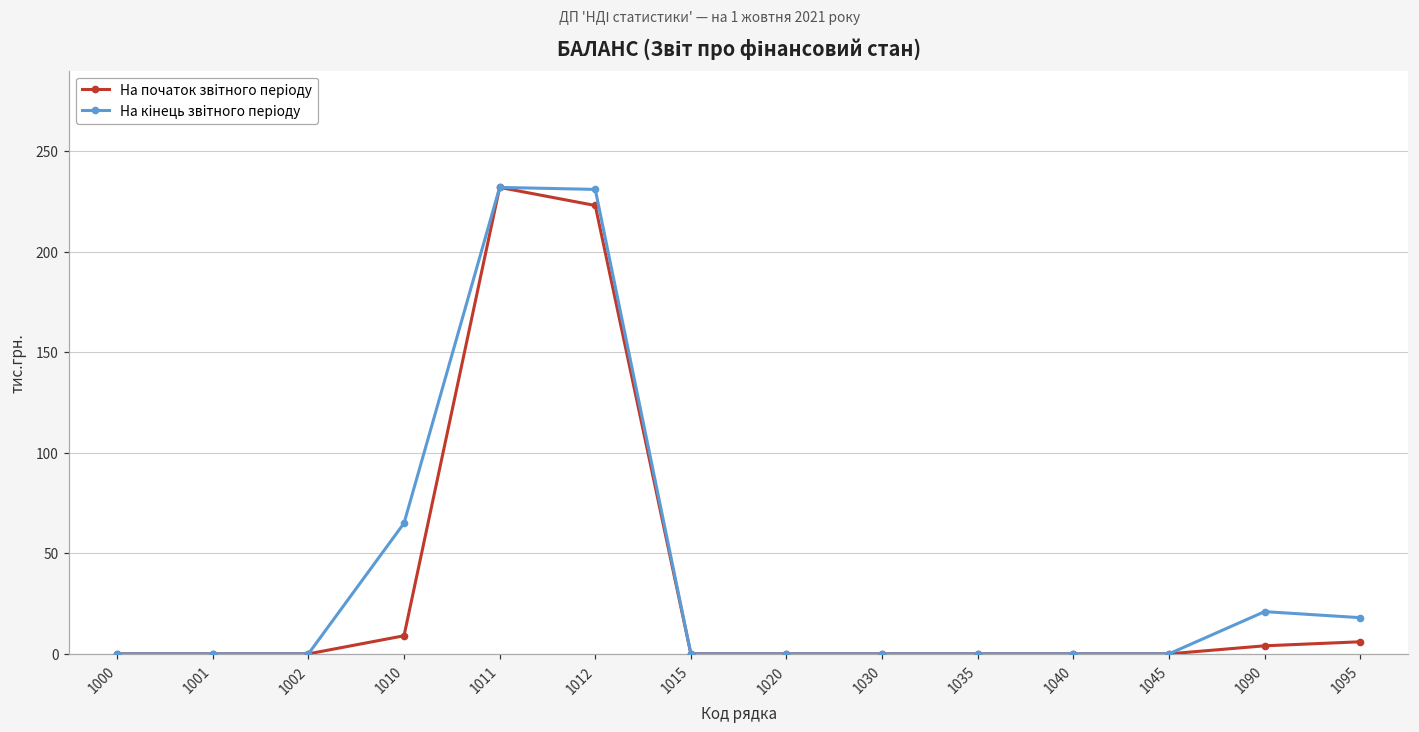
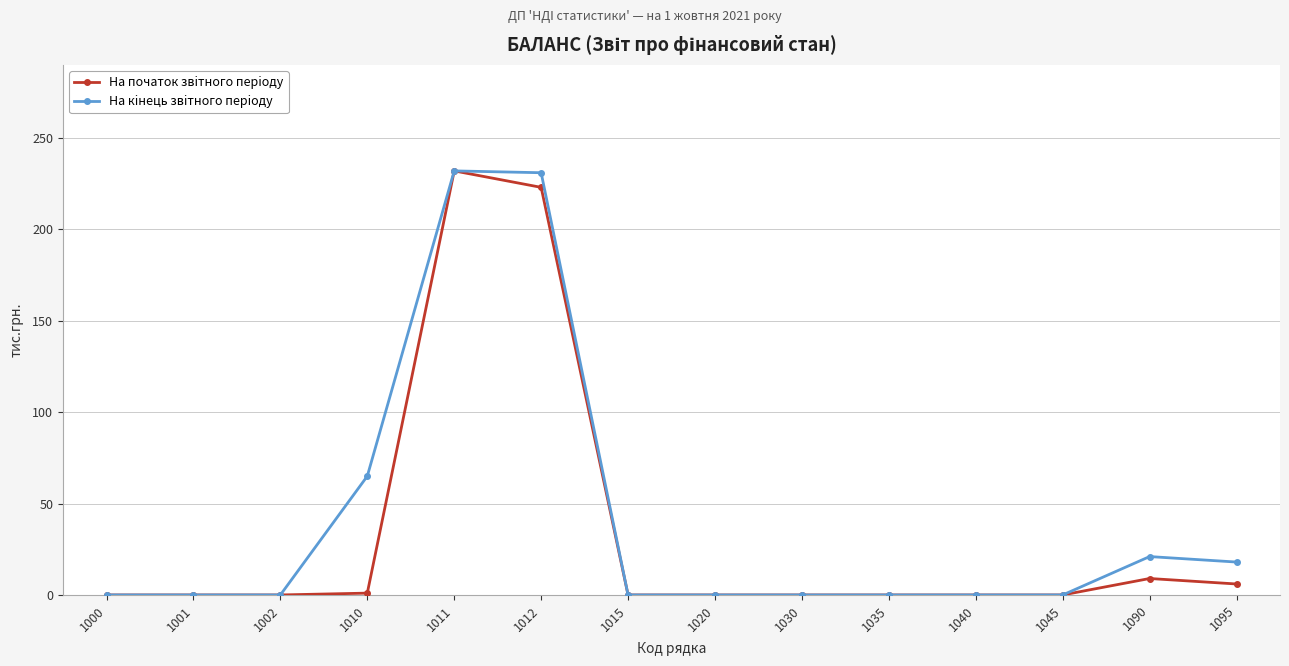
На початок звiтного перiоду, 1010: 9 -> 1
На початок звiтного перiоду, 1090: 4 -> 9
